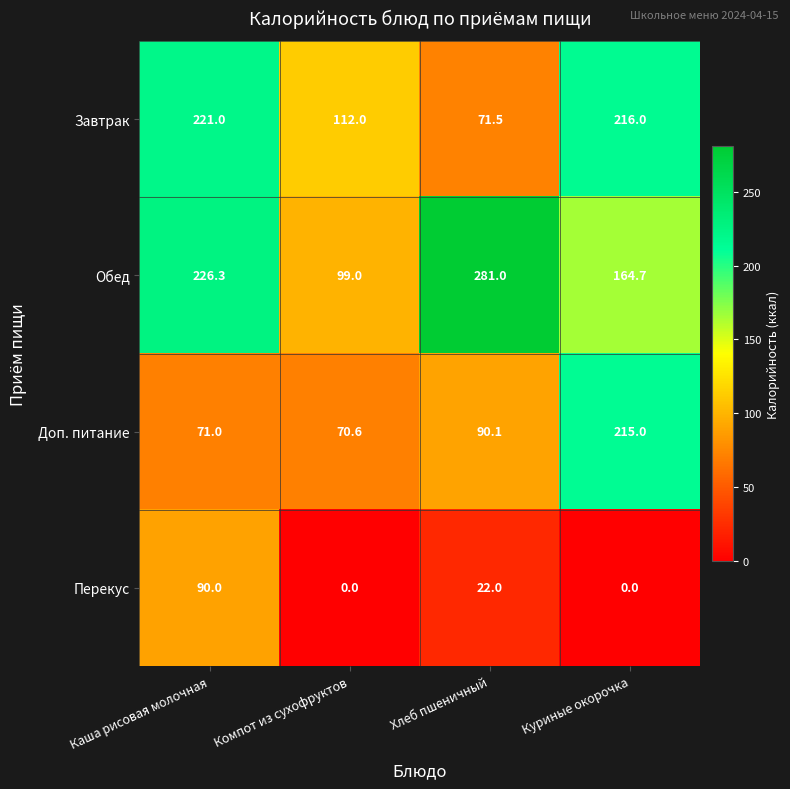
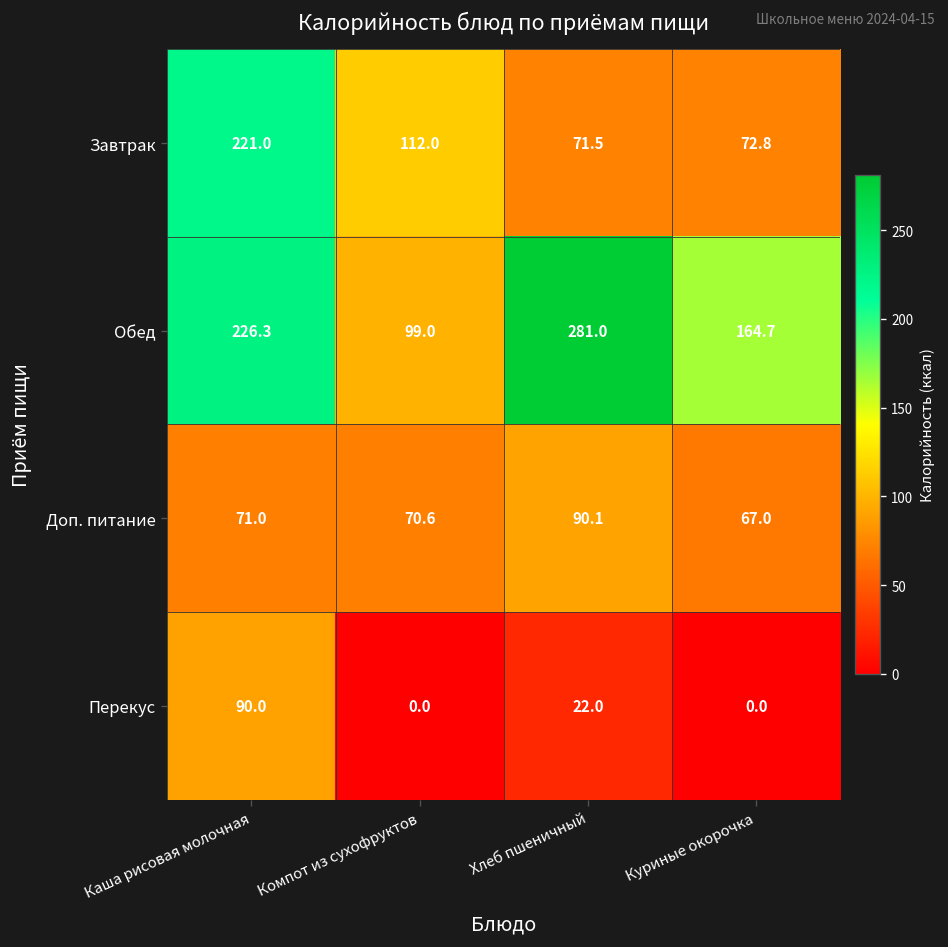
Завтрак, Куриные окорочка: 216.0 -> 72.8
Доп. питание, Куриные окорочка: 215.0 -> 67.0
